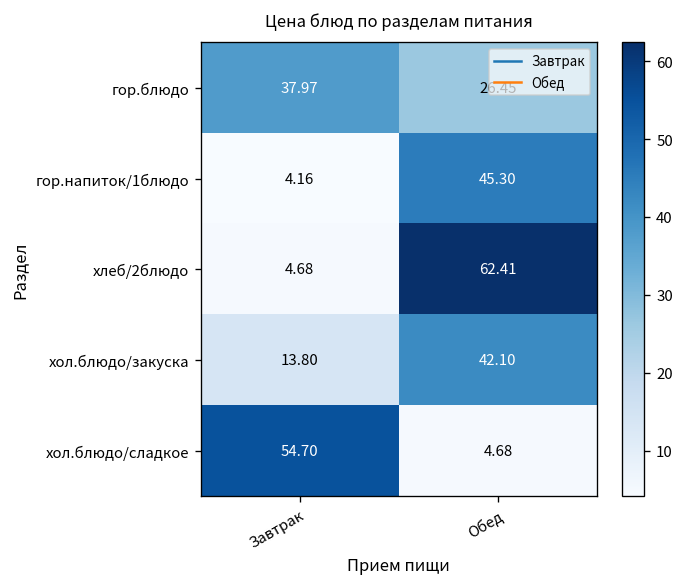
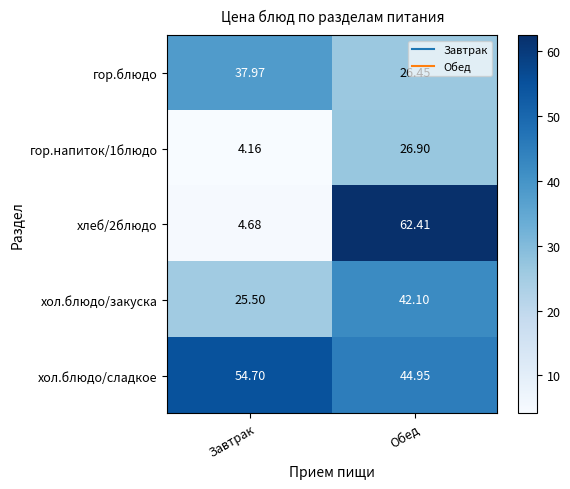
гор.напиток/1блюдо, Обед: 45.30 -> 26.90
хол.блюдо/закуска, Завтрак: 13.80 -> 25.50
хол.блюдо/сладкое, Обед: 4.68 -> 44.95
